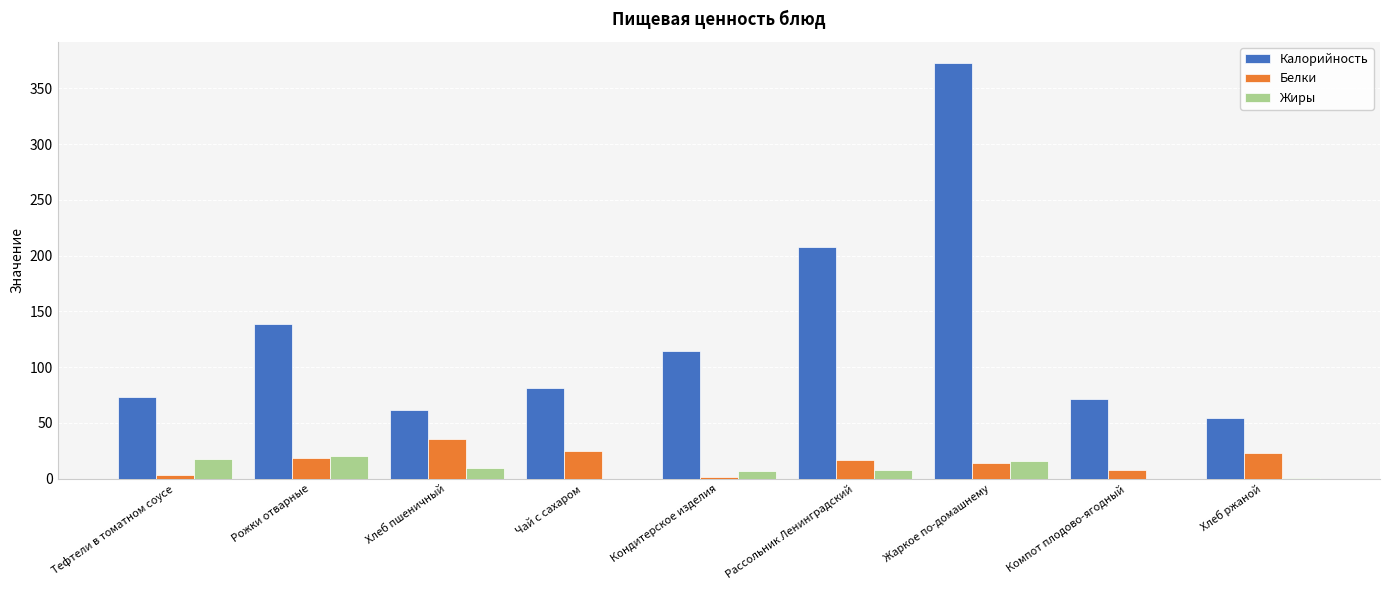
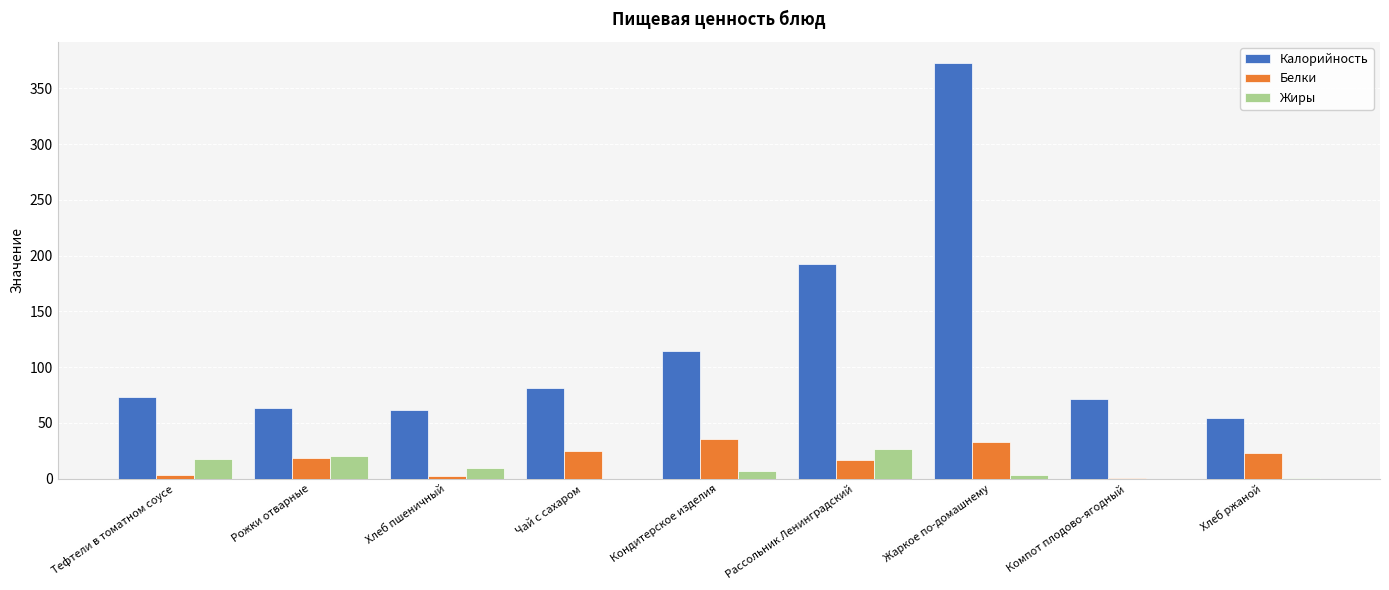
Калорийность, Рожки отварные: 139 -> 63
Белки, Хлеб пшеничный: 36 -> 2
Белки, Кондитерское изделия: 2 -> 35
Калорийность, Рассольник Ленинградский: 208 -> 192
Жиры, Рассольник Ленинградский: 7 -> 27
Белки, Жаркое по-домашнему: 15 -> 33
Жиры, Жаркое по-домашнему: 16 -> 4
Белки, Компот плодово-ягодный: 8 -> 0
